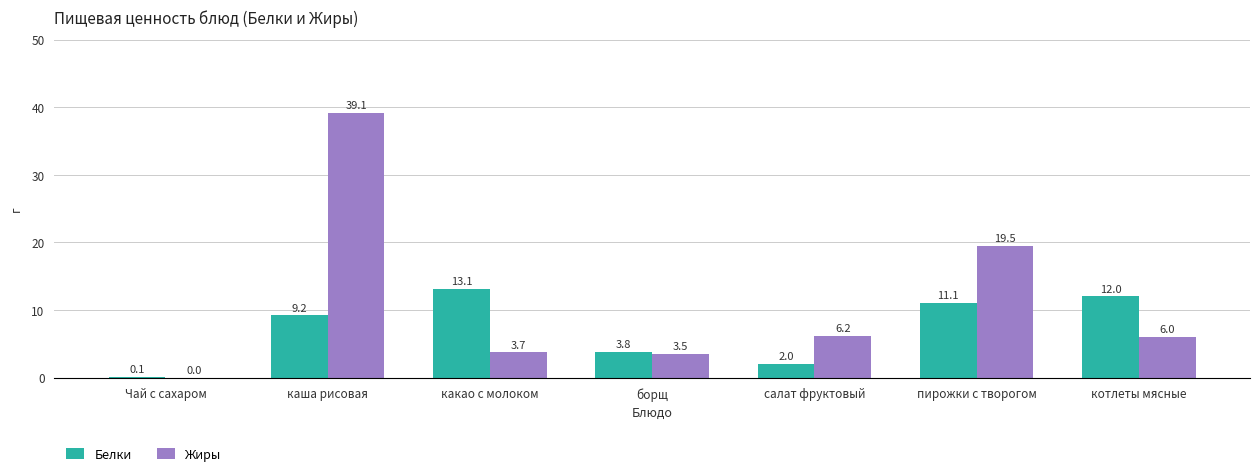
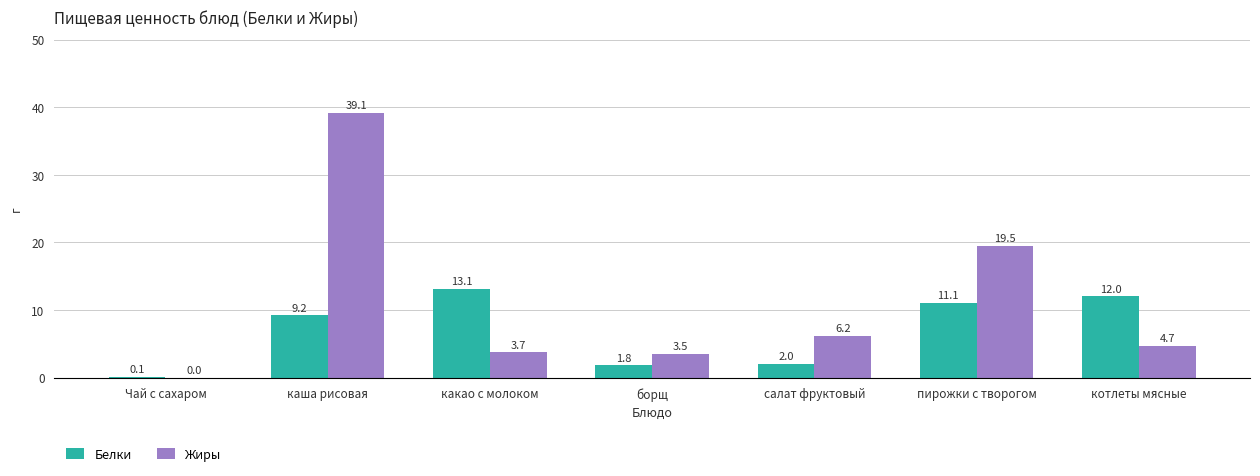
Белки, борщ: 3.8 -> 1.8
Жиры, котлеты мясные: 6.0 -> 4.7
